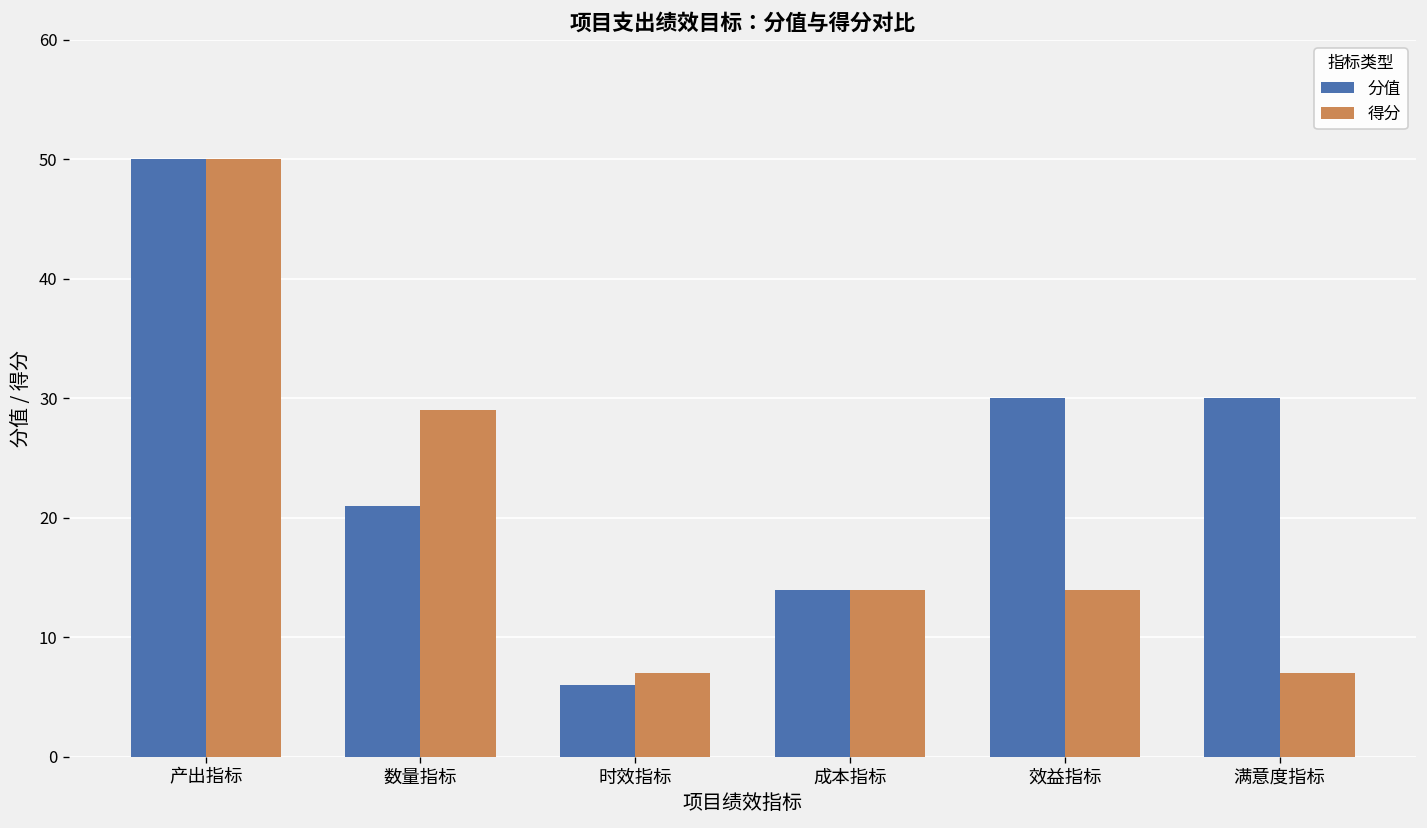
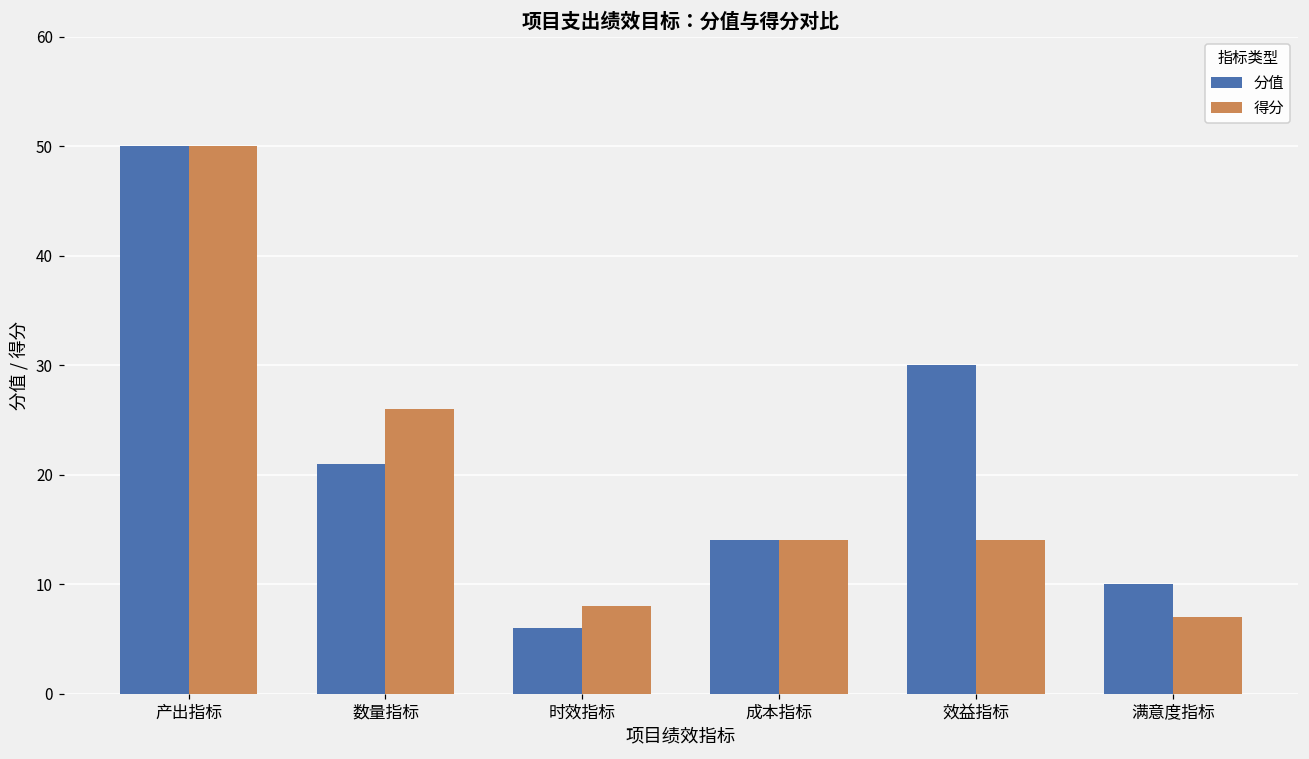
得分, 数量指标: 29 -> 26
得分, 时效指标: 7 -> 8
分值, 满意度指标: 30 -> 10
